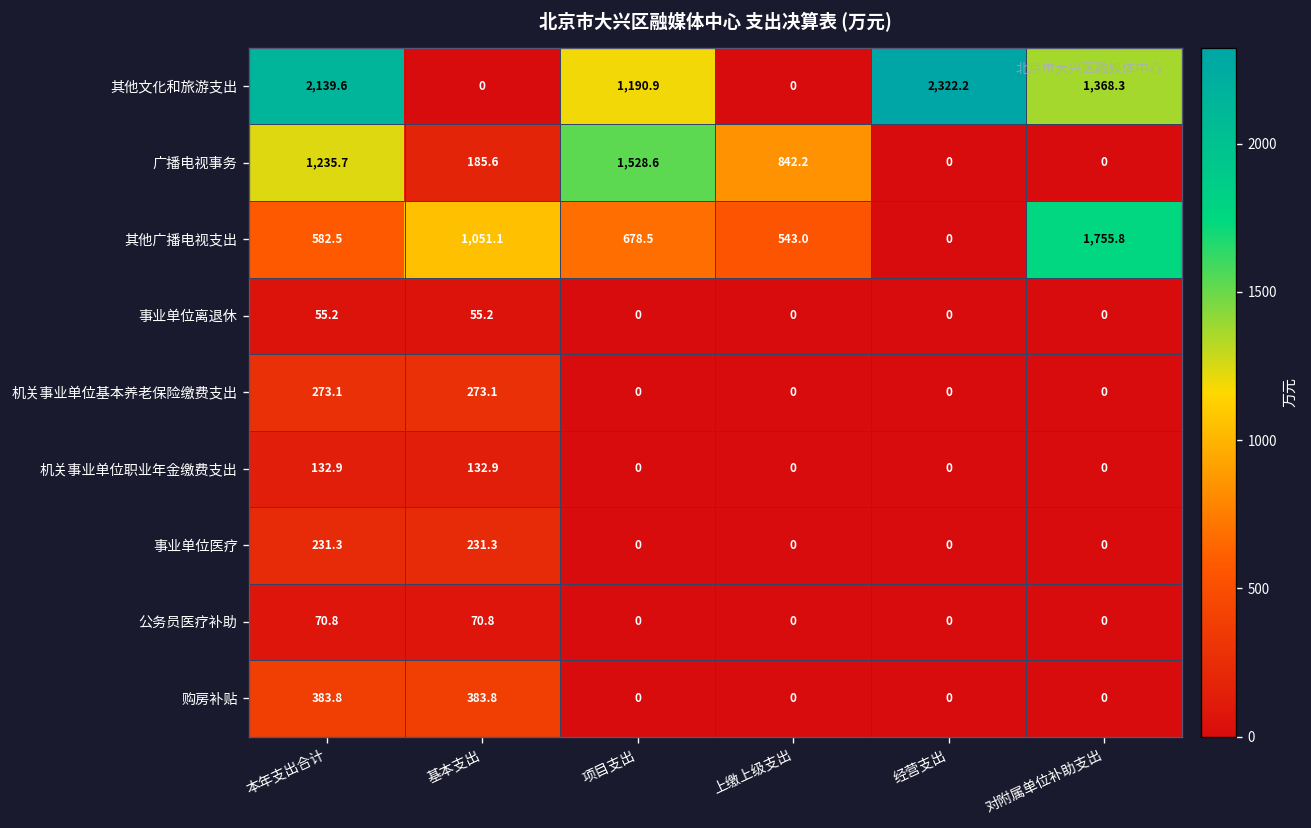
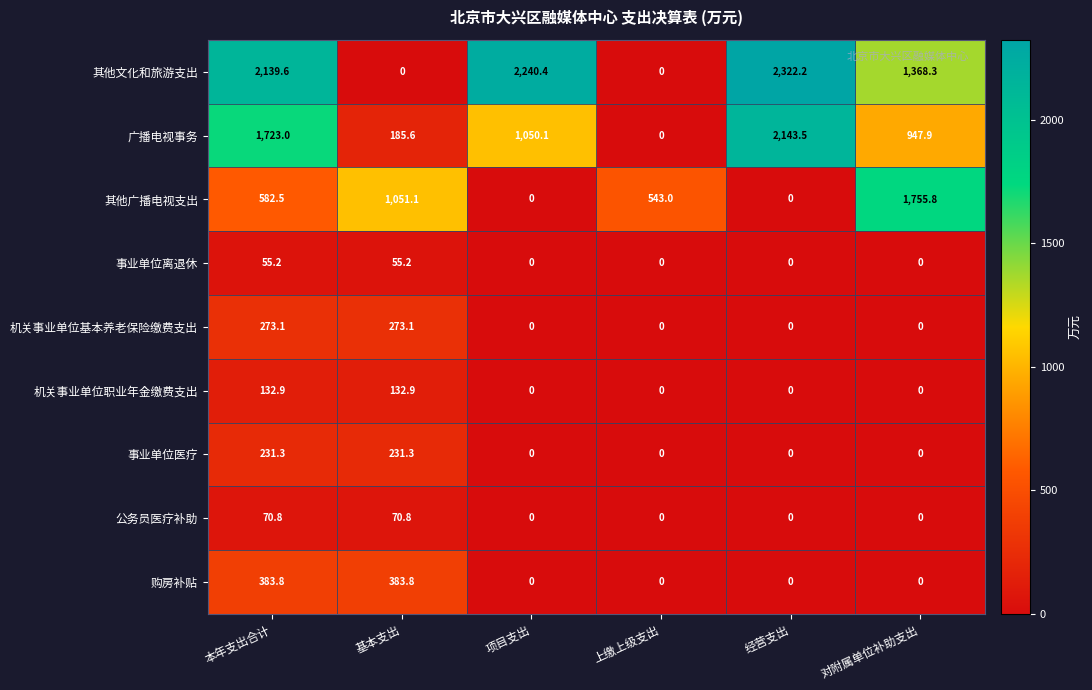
其他文化和旅游支出, 项目支出: 1,190.9 -> 2,240.4
广播电视事务, 本年支出合计: 1,235.7 -> 1,723.0
广播电视事务, 项目支出: 1,528.6 -> 1,050.1
广播电视事务, 上缴上级支出: 842.2 -> 0
广播电视事务, 经营支出: 0 -> 2,143.5
广播电视事务, 对附属单位补助支出: 0 -> 947.9
其他广播电视支出, 项目支出: 678.5 -> 0
